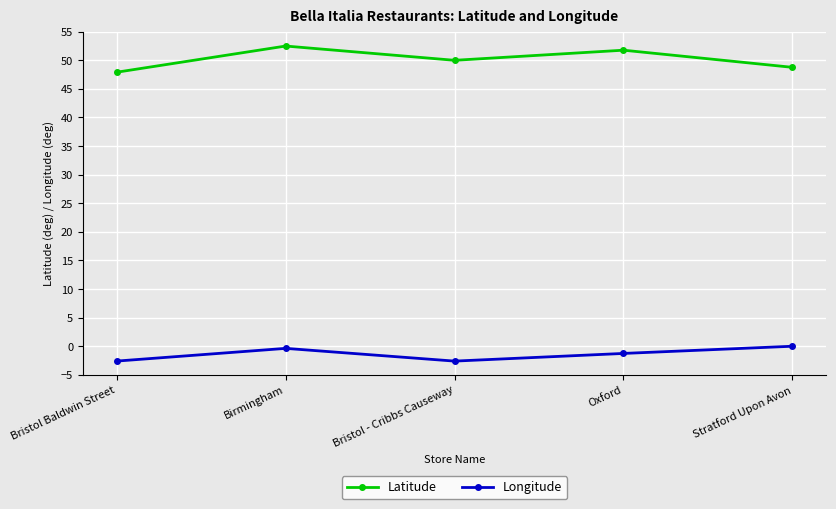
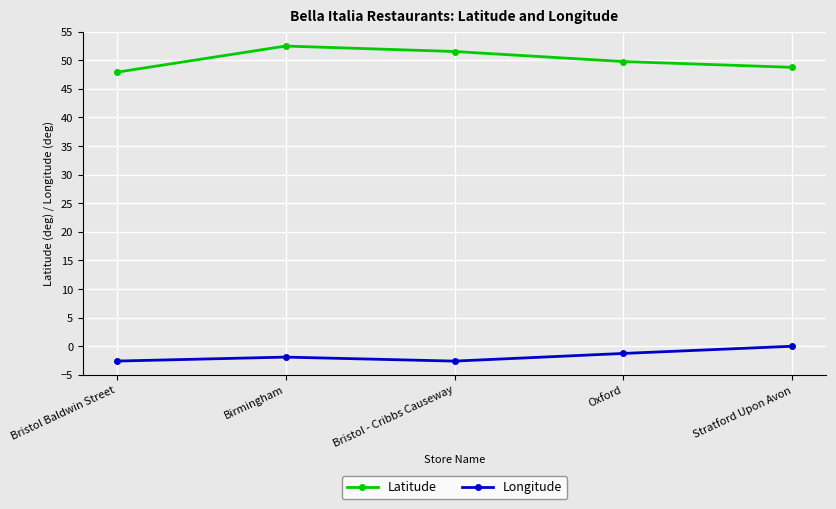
Longitude, Birmingham: 0 -> -2
Latitude, Bristol - Cribbs Causeway: 50 -> 52
Latitude, Oxford: 52 -> 50
